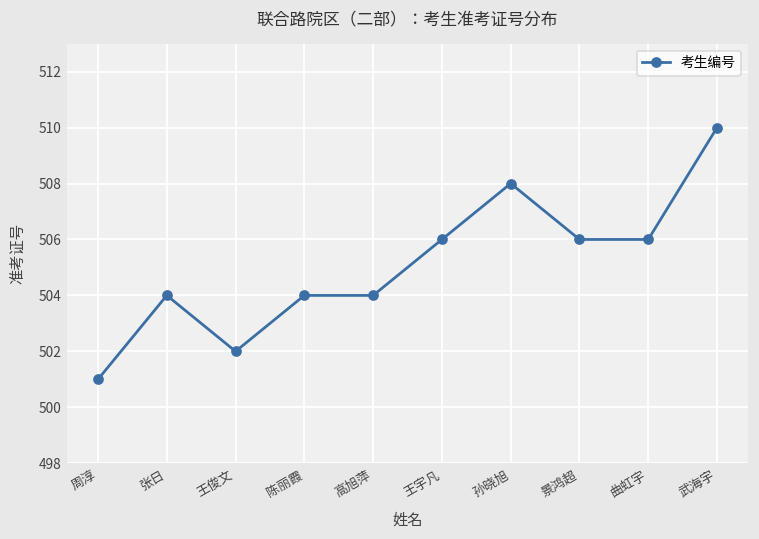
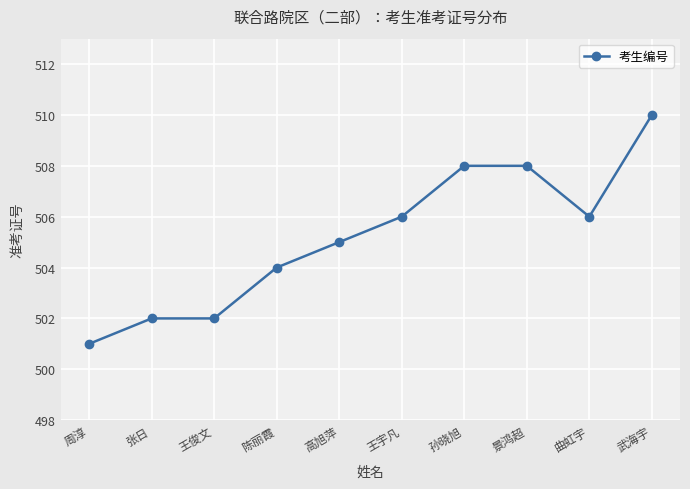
张日: 504 -> 502
高旭萍: 504 -> 505
景鸿超: 506 -> 508
